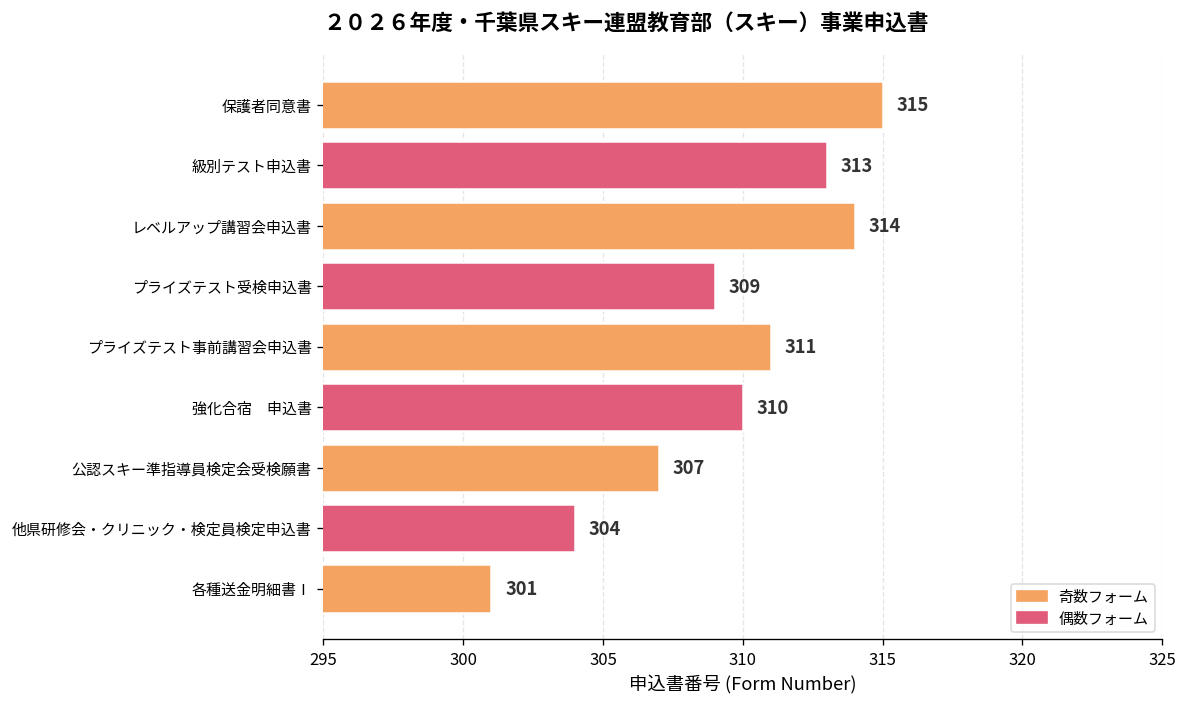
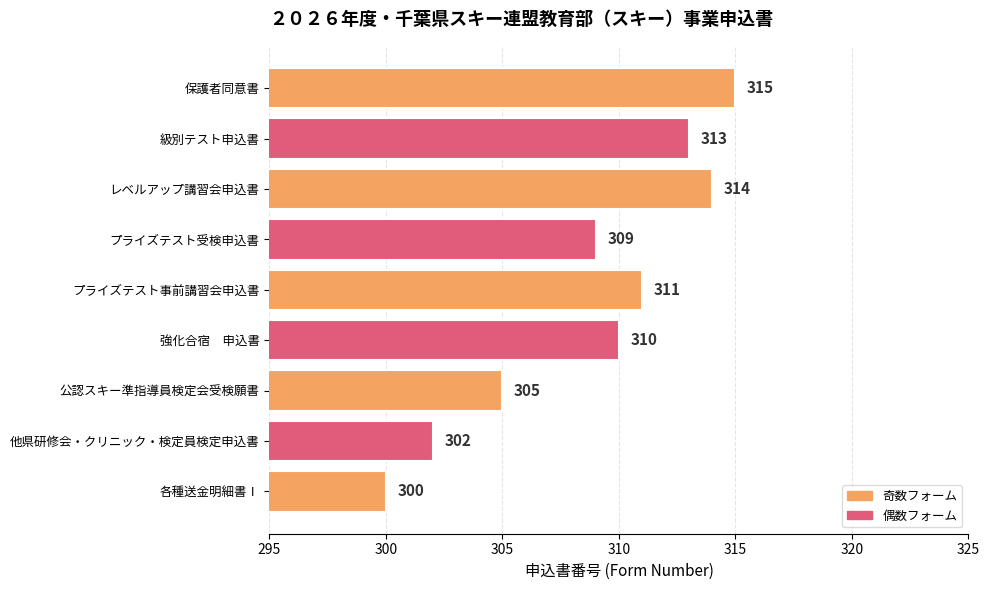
公認スキー準指導員検定会受検願書: 307 -> 305
他県研修会・クリニック・検定員検定申込書: 304 -> 302
各種送金明細書Ⅰ: 301 -> 300
